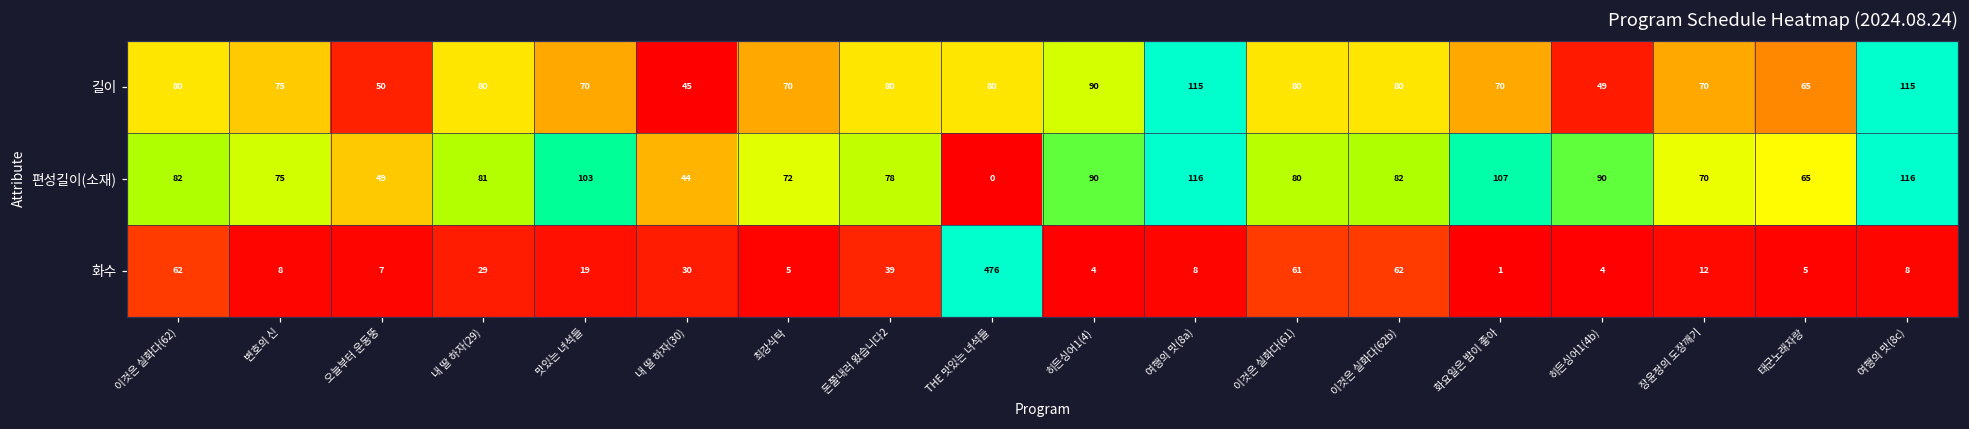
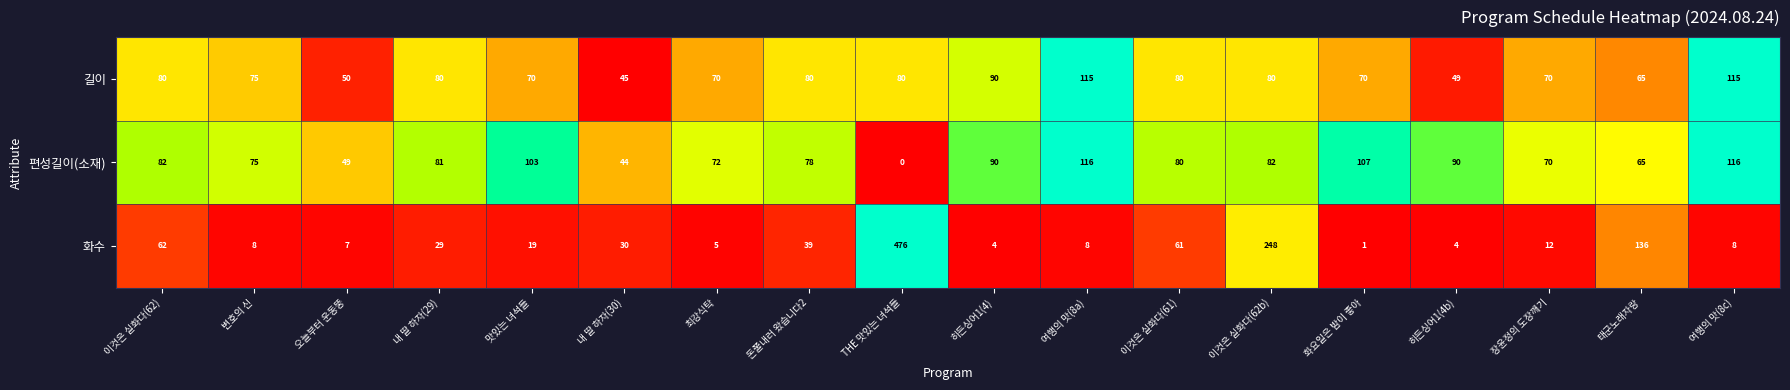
화수, 이것은 실화다(62b): 62 -> 248
화수, 태군노래자랑: 5 -> 136
